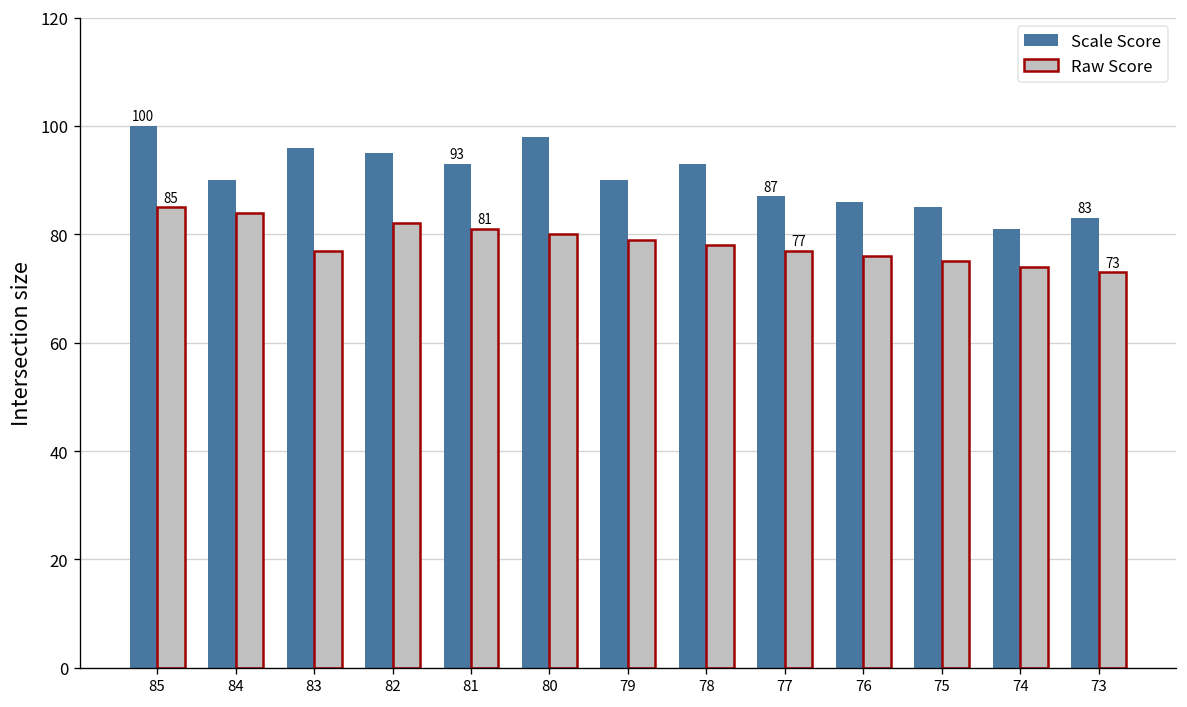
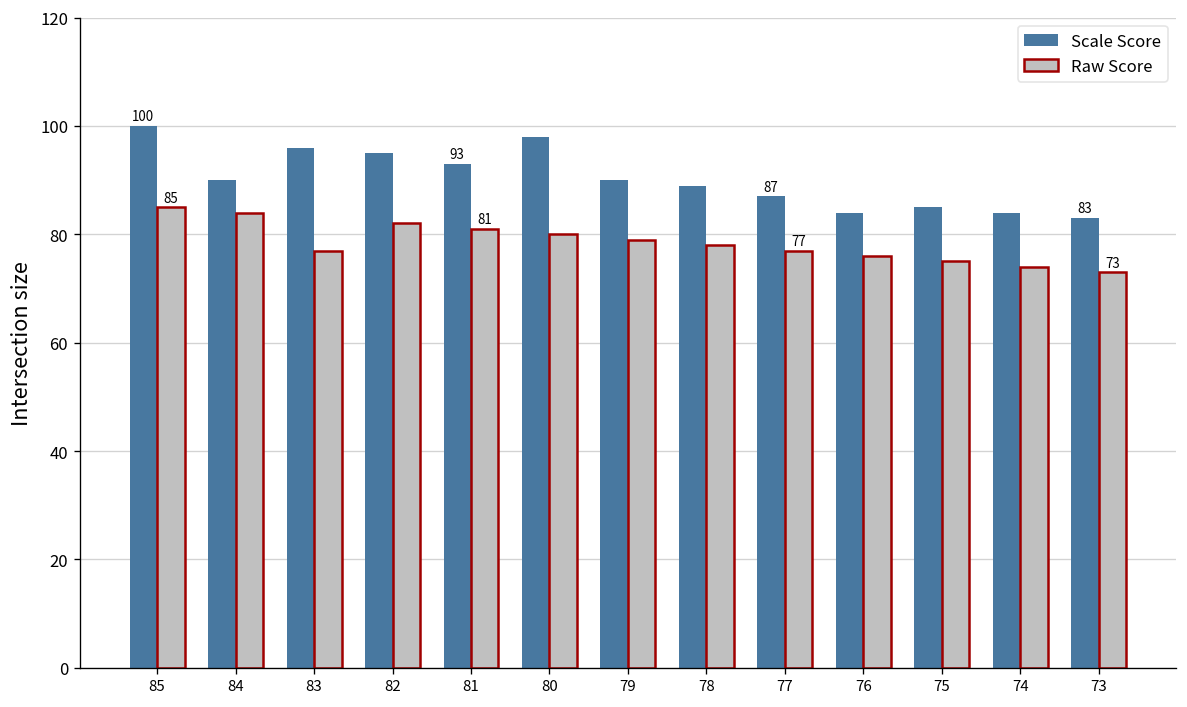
Scale Score, 78: 93 -> 89
Scale Score, 76: 86 -> 84
Scale Score, 74: 81 -> 84
